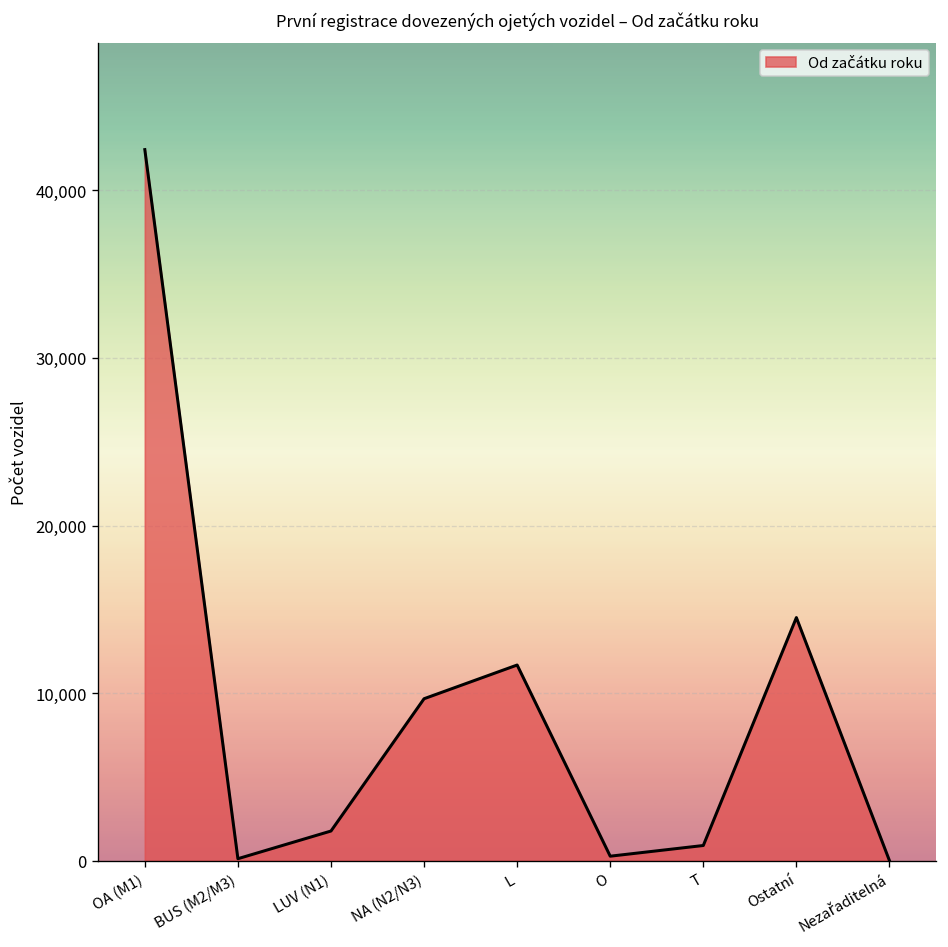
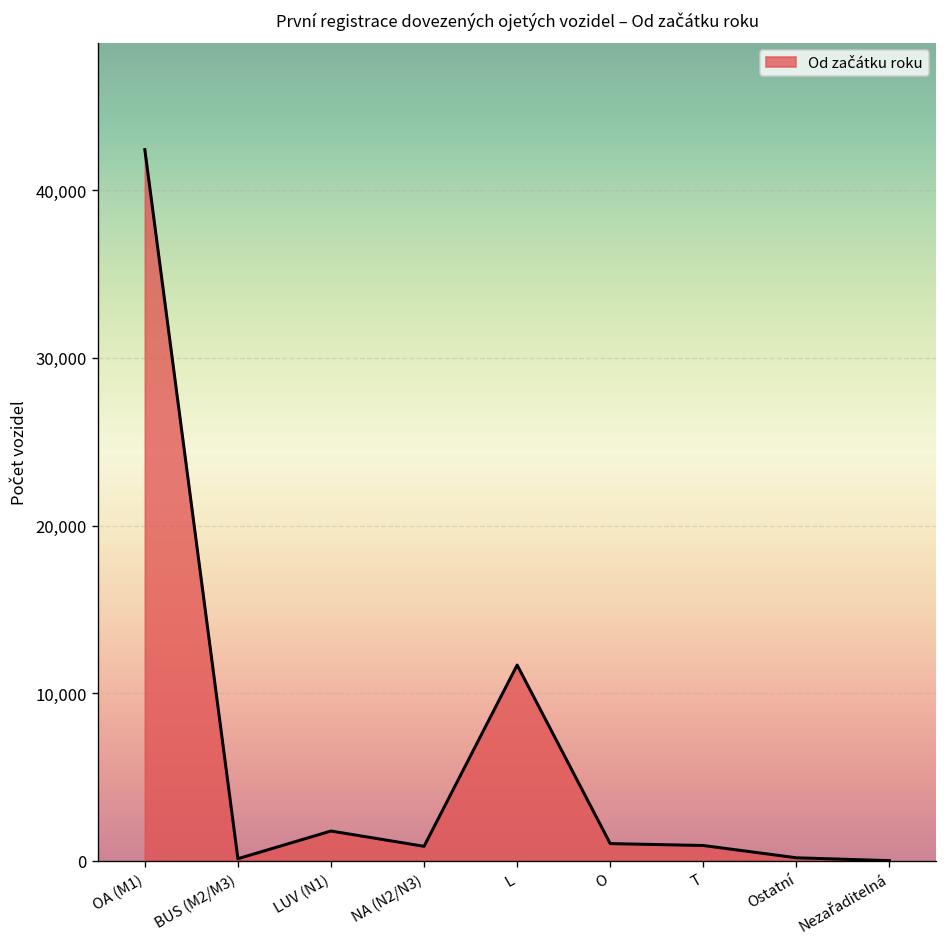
NA (N2/N3): 9,700 -> 900
O: 300 -> 1,000
Ostatní: 14,500 -> 200
